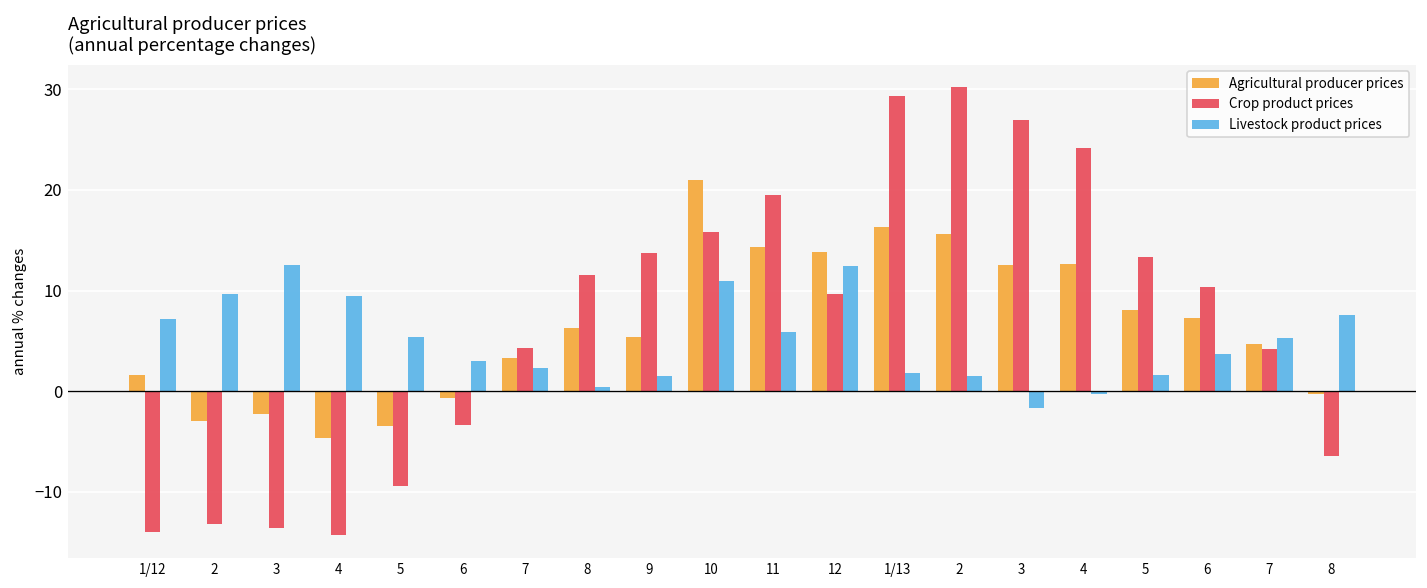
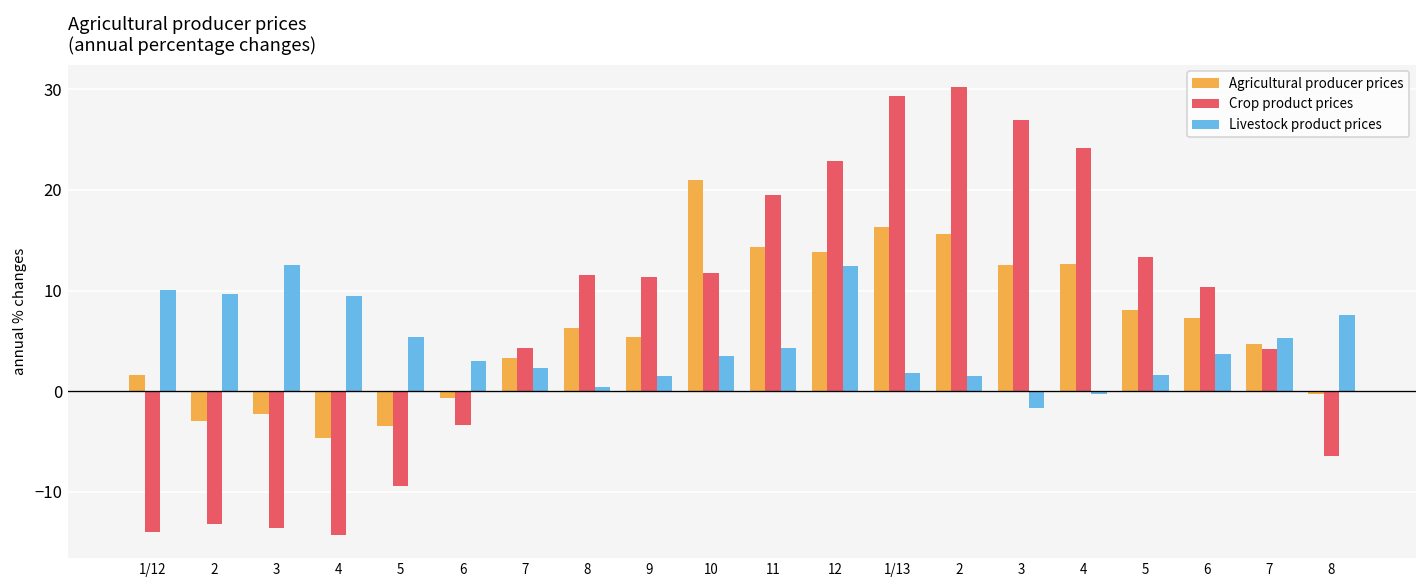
Livestock product prices, 1/12: 7 -> 10
Crop product prices, 9: 14 -> 11
Crop product prices, 10: 16 -> 12
Livestock product prices, 10: 11 -> 4
Livestock product prices, 11: 6 -> 4
Crop product prices, 12: 10 -> 23
